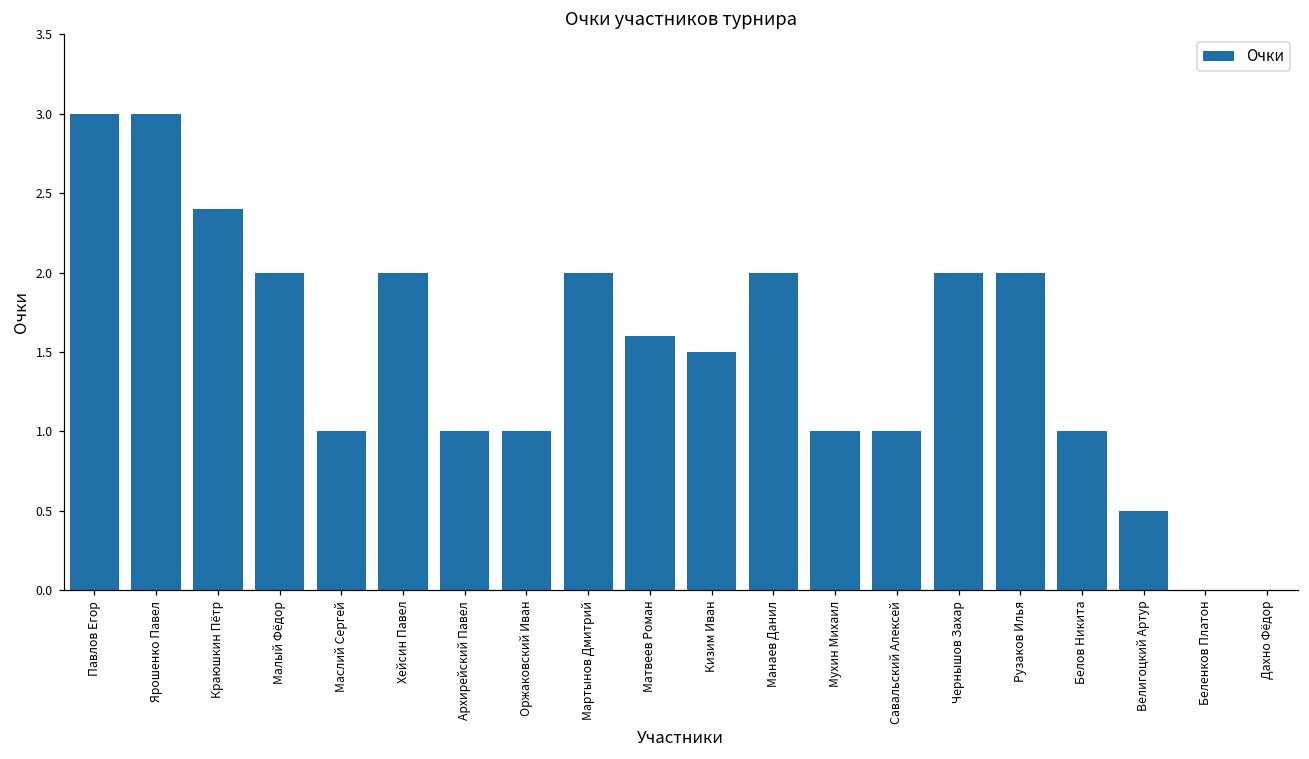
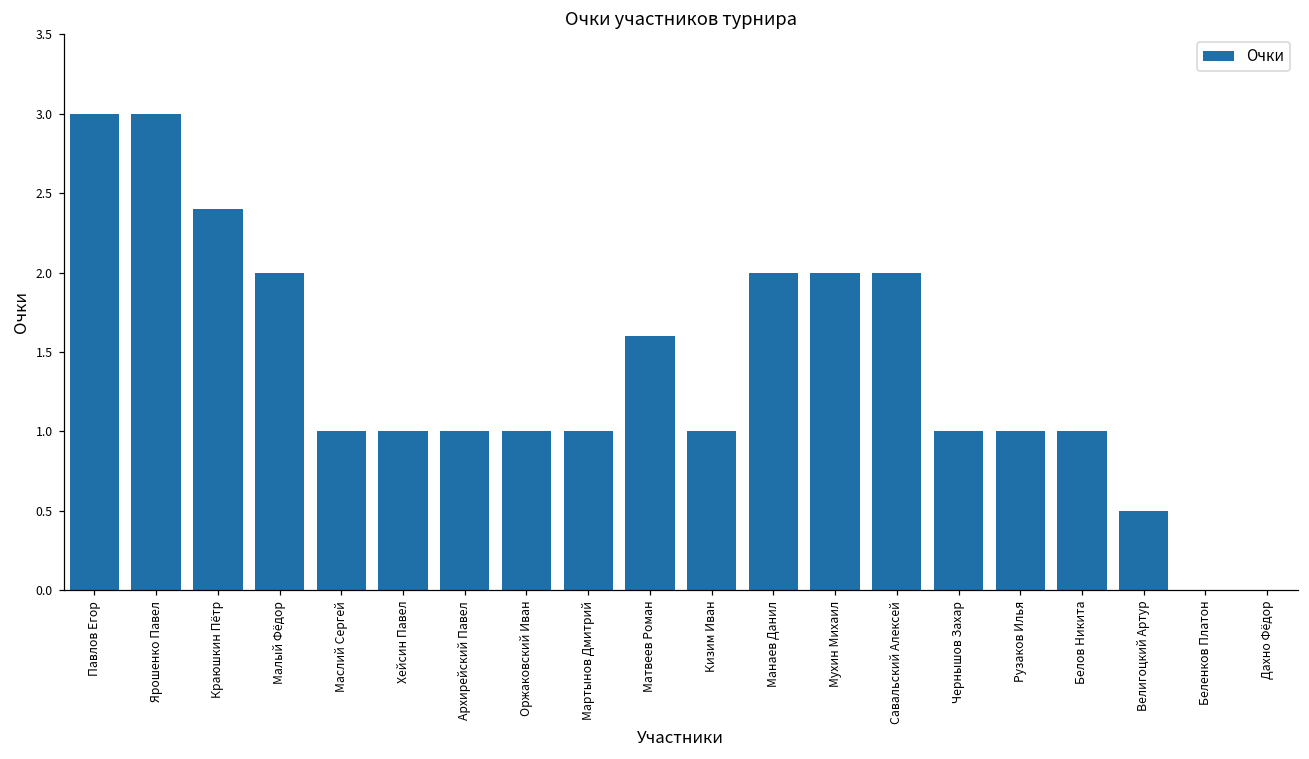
Хейсин Павел: 2 -> 1
Мартынов Дмитрий: 2 -> 1
Кизим Иван: 1.5 -> 1.0
Мухин Михаил: 1 -> 2
Савальский Алексей: 1 -> 2
Чернышов Захар: 2 -> 1
Рузаков Илья: 2 -> 1
